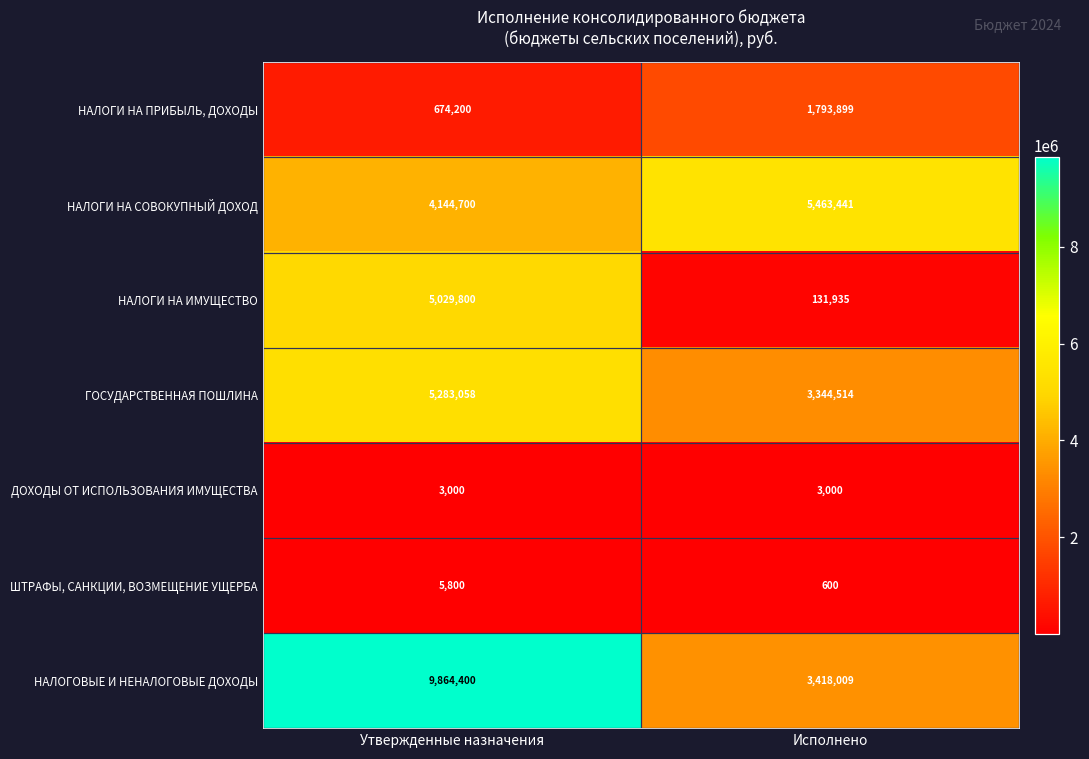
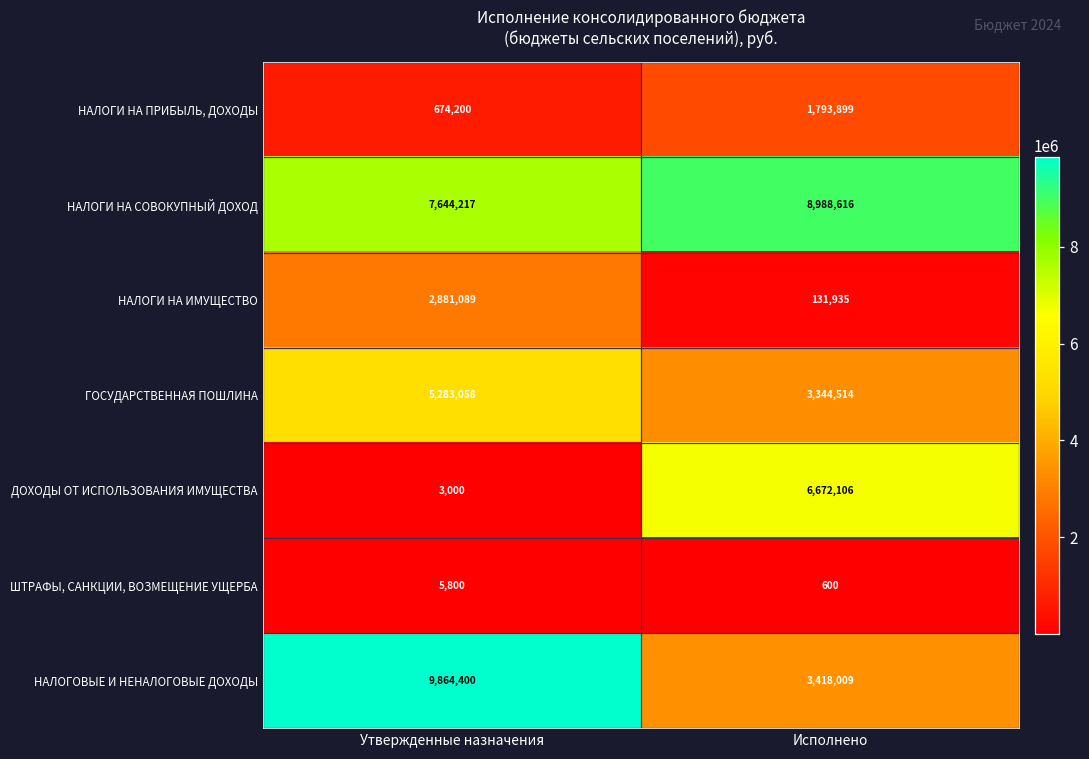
НАЛОГИ НА СОВОКУПНЫЙ ДОХОД, Утвержденные назначения: 4,144,700 -> 7,644,217
НАЛОГИ НА СОВОКУПНЫЙ ДОХОД, Исполнено: 5,463,441 -> 8,988,616
НАЛОГИ НА ИМУЩЕСТВО, Утвержденные назначения: 5,029,800 -> 2,881,089
ДОХОДЫ ОТ ИСПОЛЬЗОВАНИЯ ИМУЩЕСТВА, Исполнено: 3,000 -> 6,672,106
